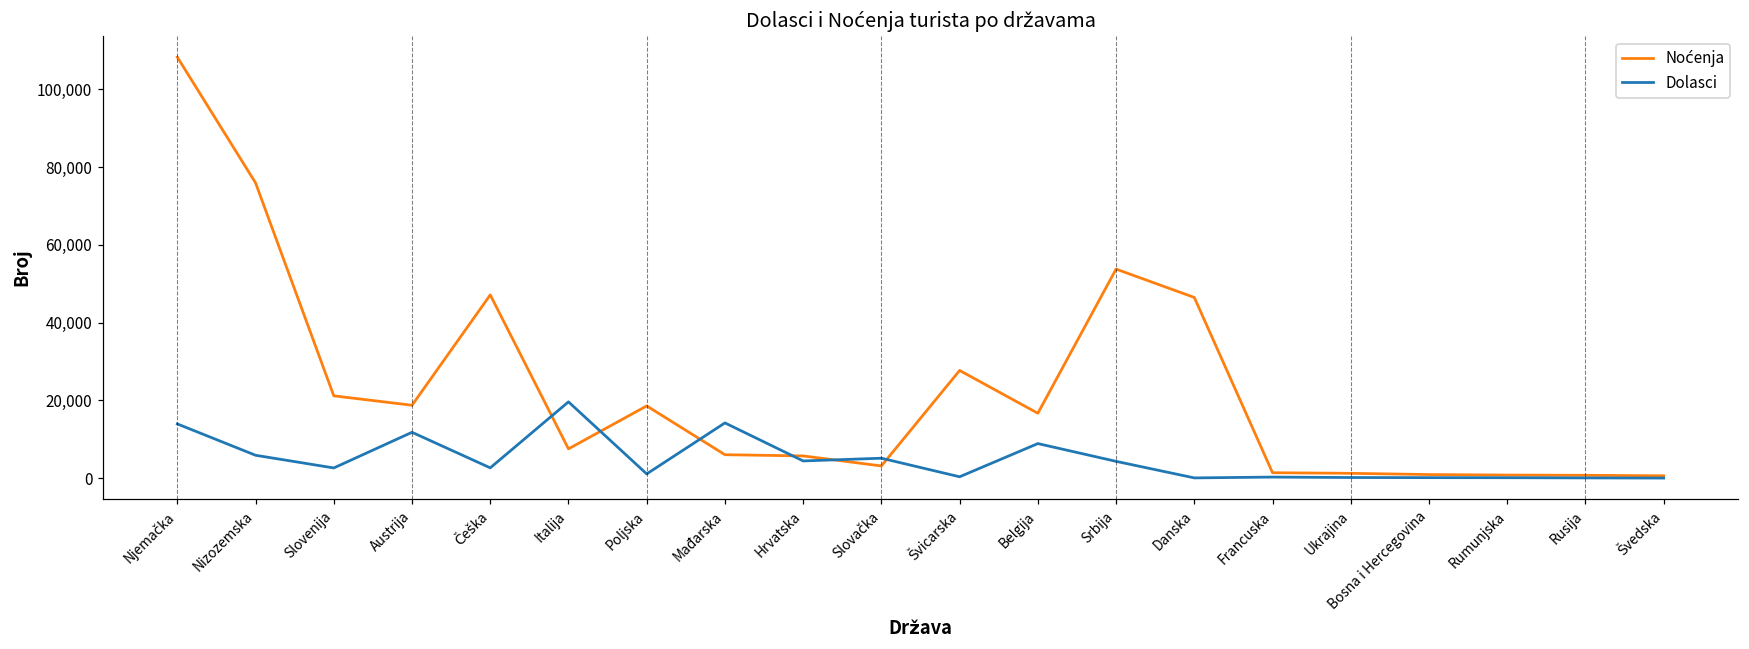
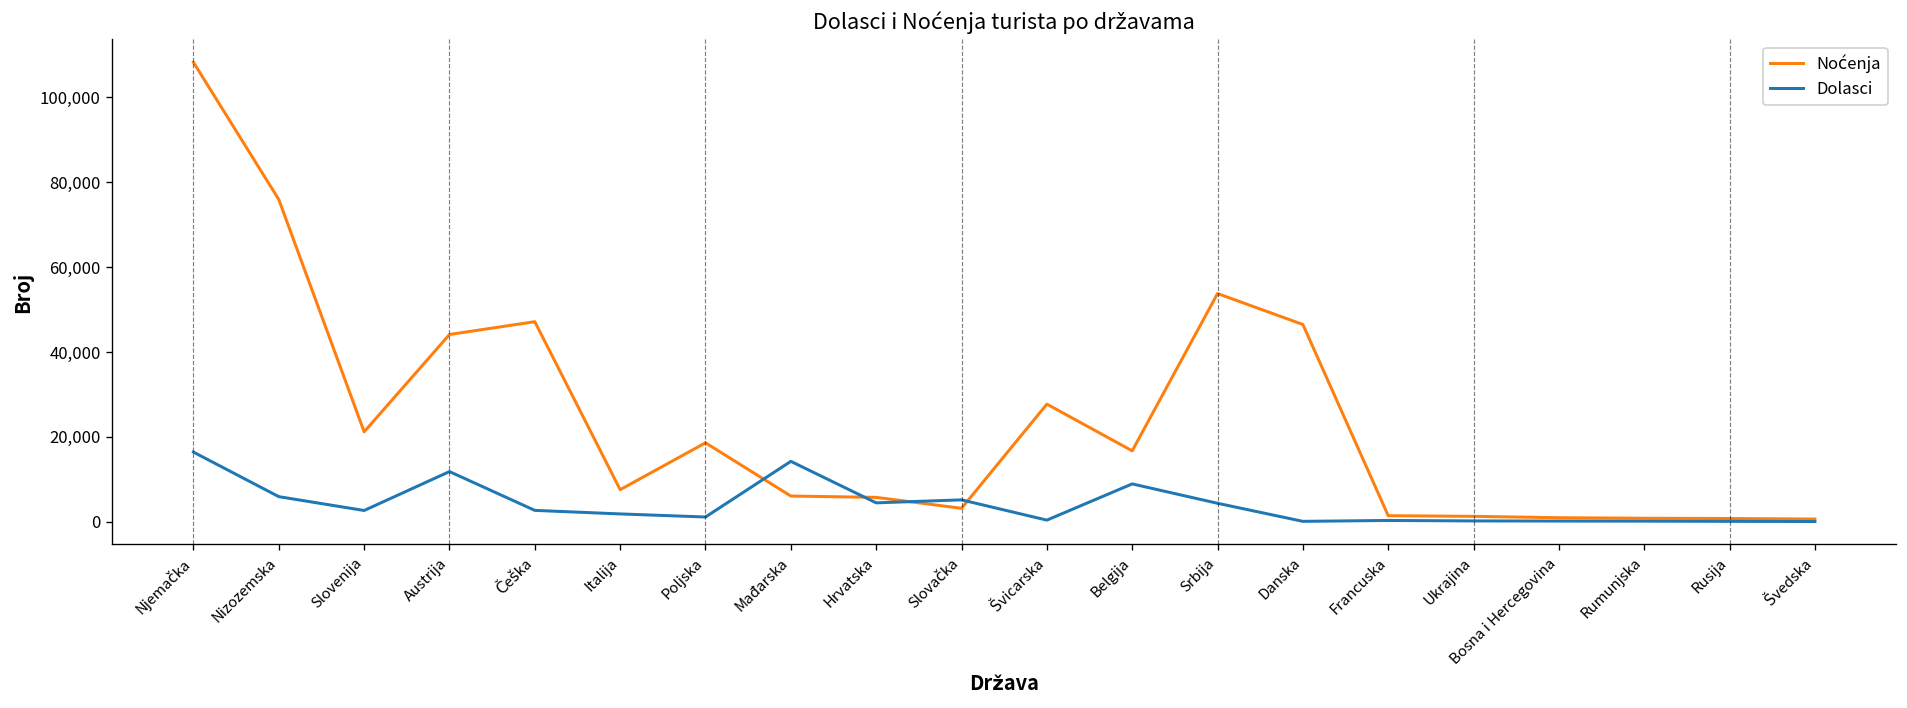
Dolasci, Njemačka: 14,000 -> 16,000
Noćenja, Austrija: 19,000 -> 44,000
Dolasci, Italija: 20,000 -> 2,000
